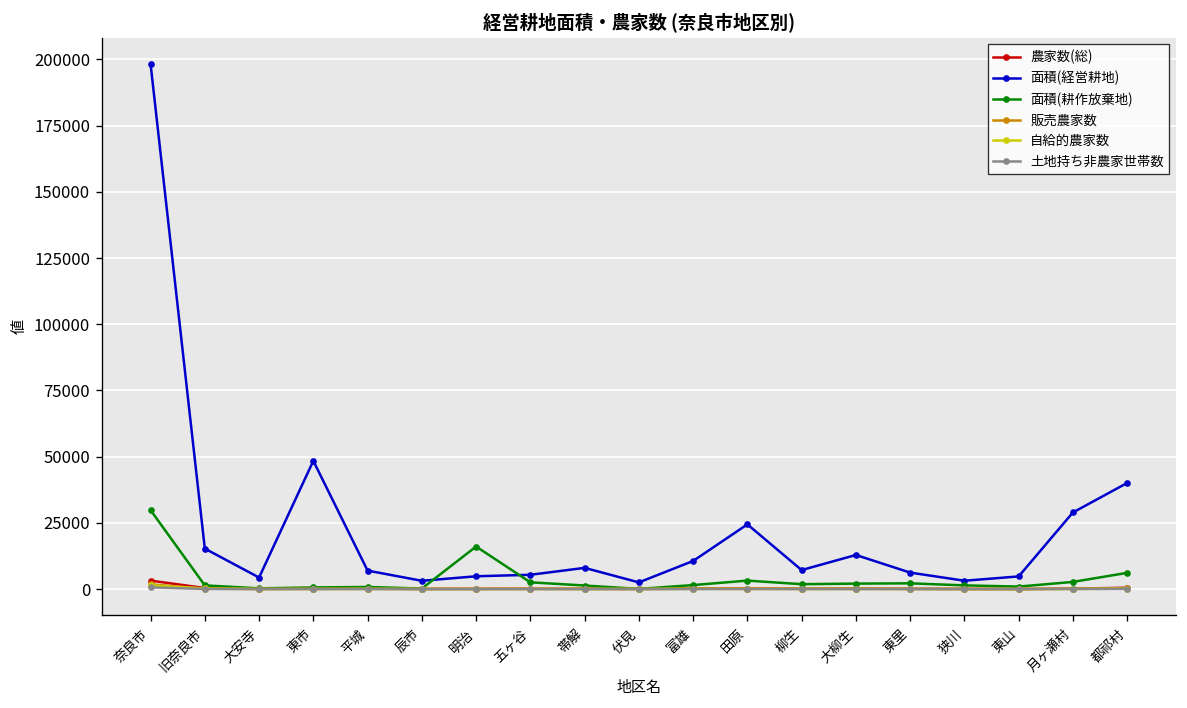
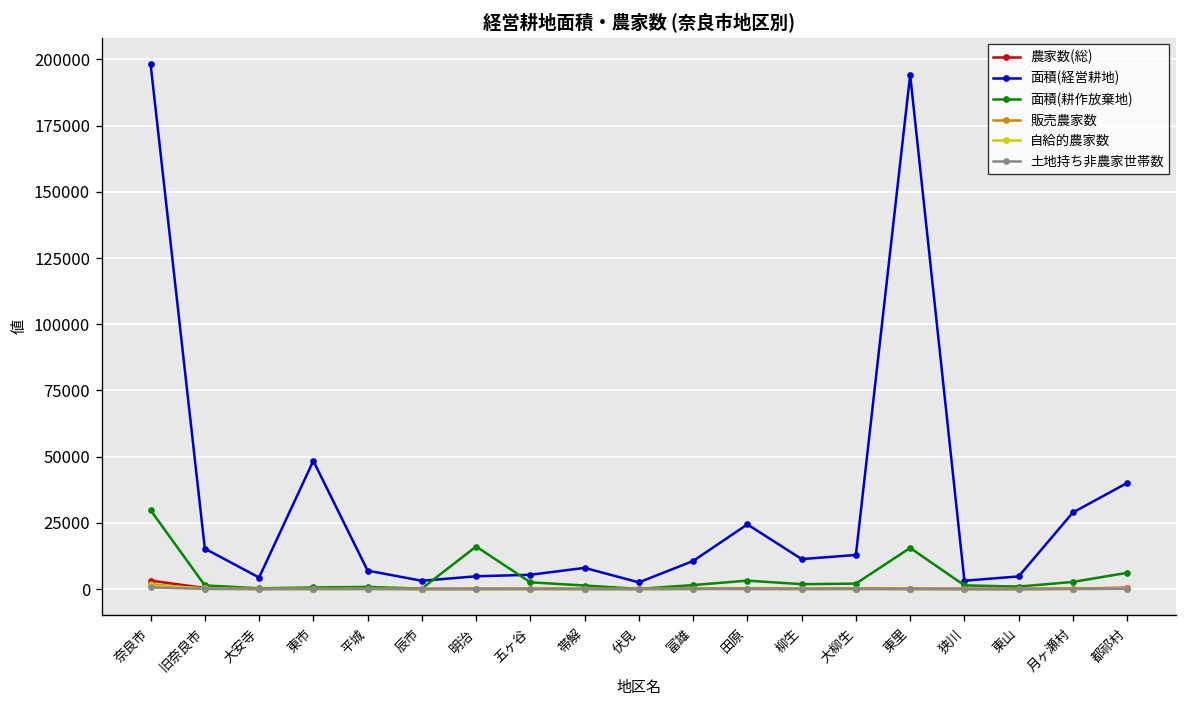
面積(経営耕地), 柳生: 7000 -> 11000
面積(経営耕地), 東里: 6000 -> 194000
面積(耕作放棄地), 東里: 2000 -> 16000
